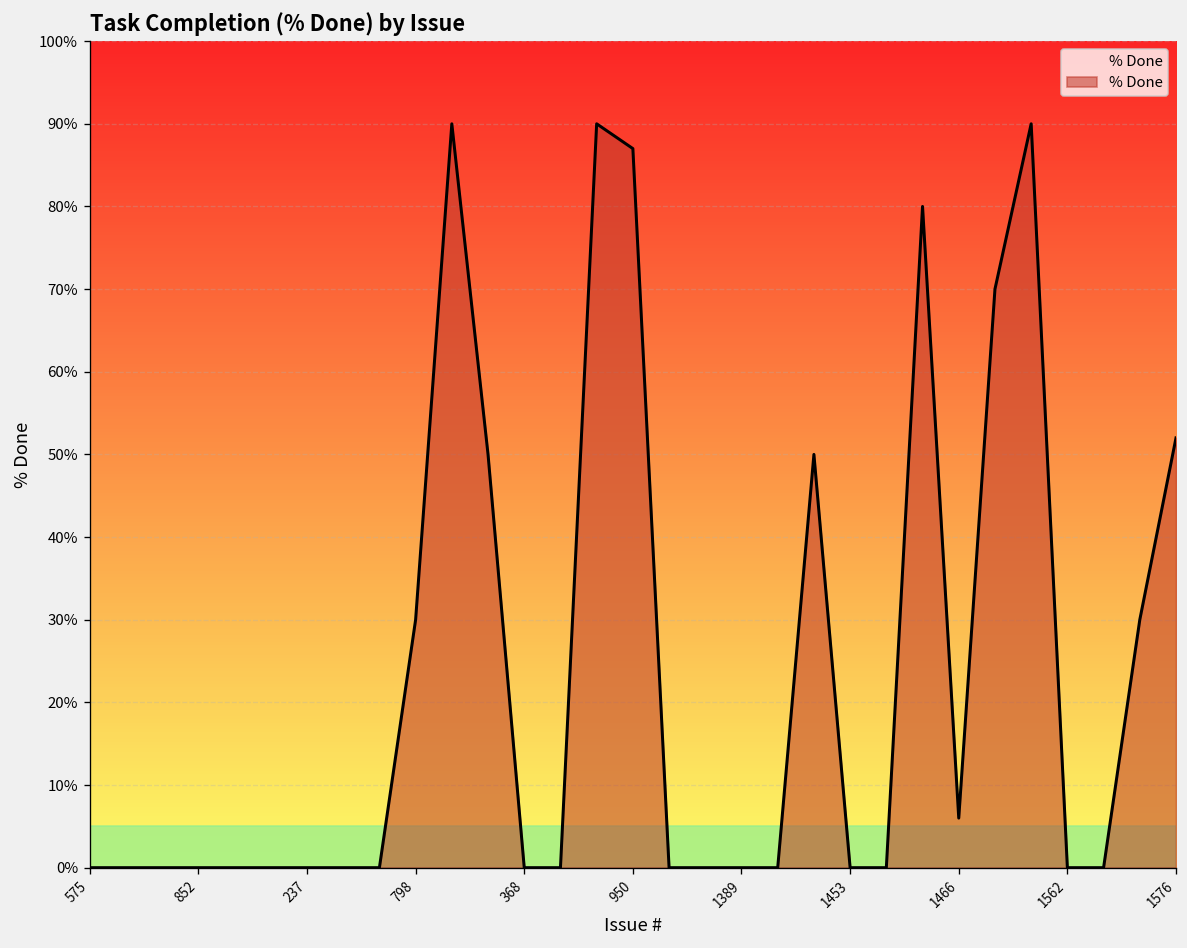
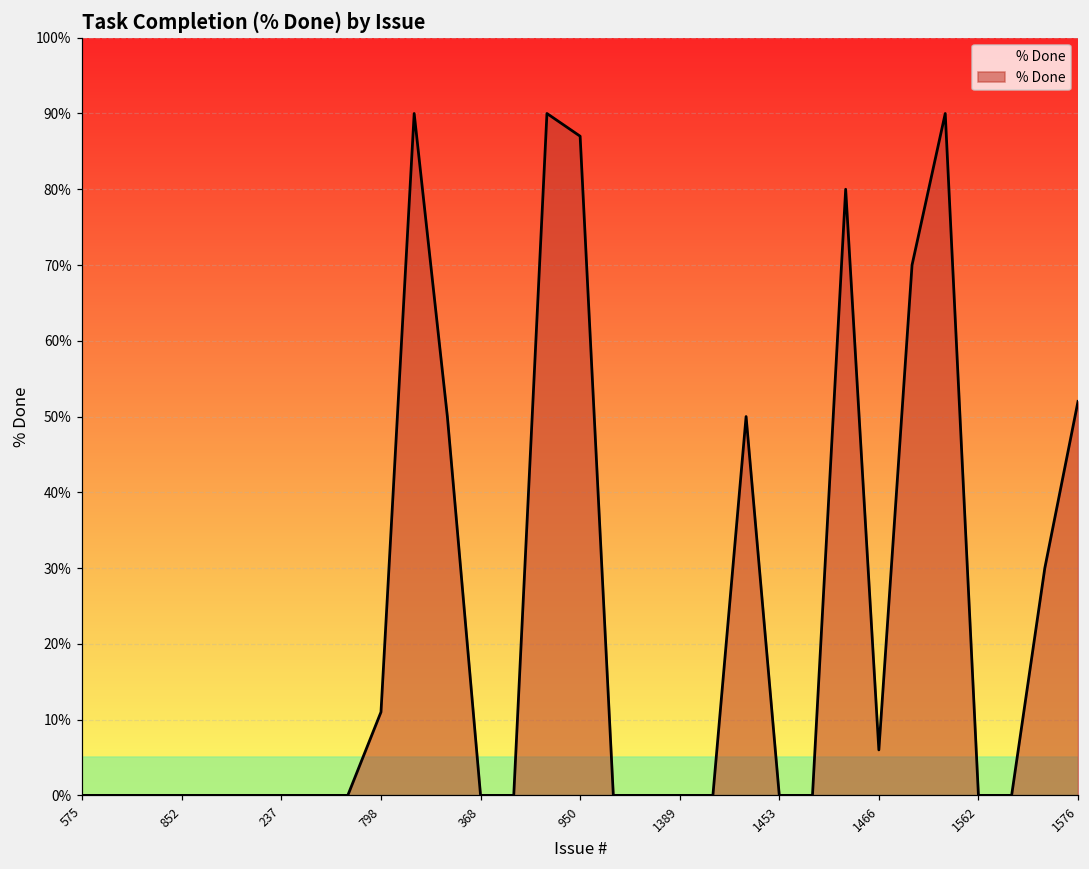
798: 30% -> 11%
